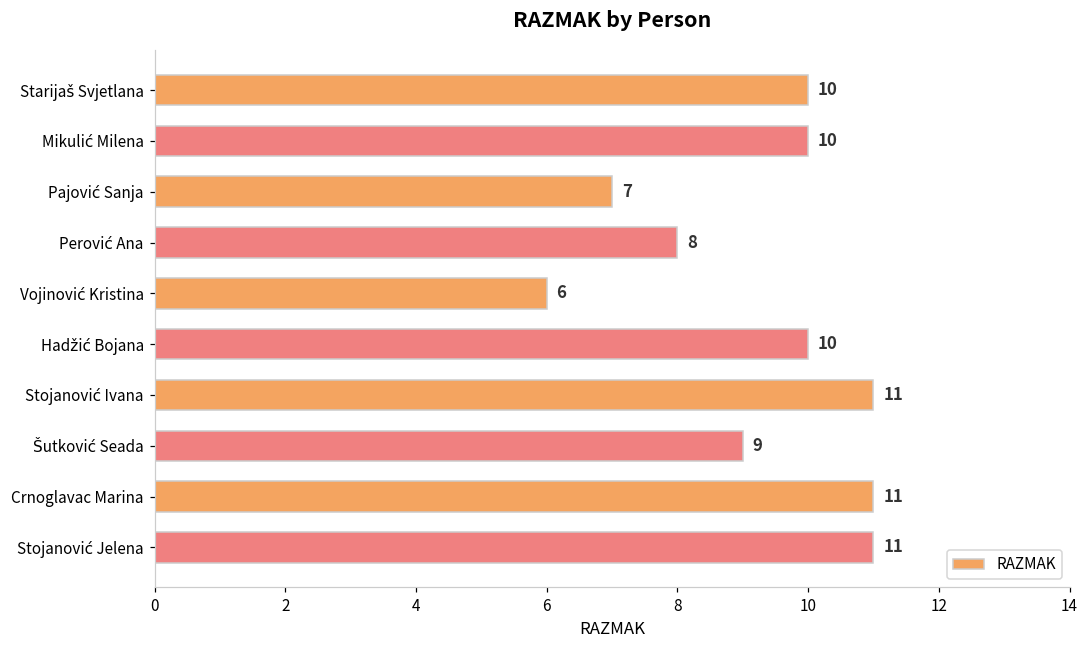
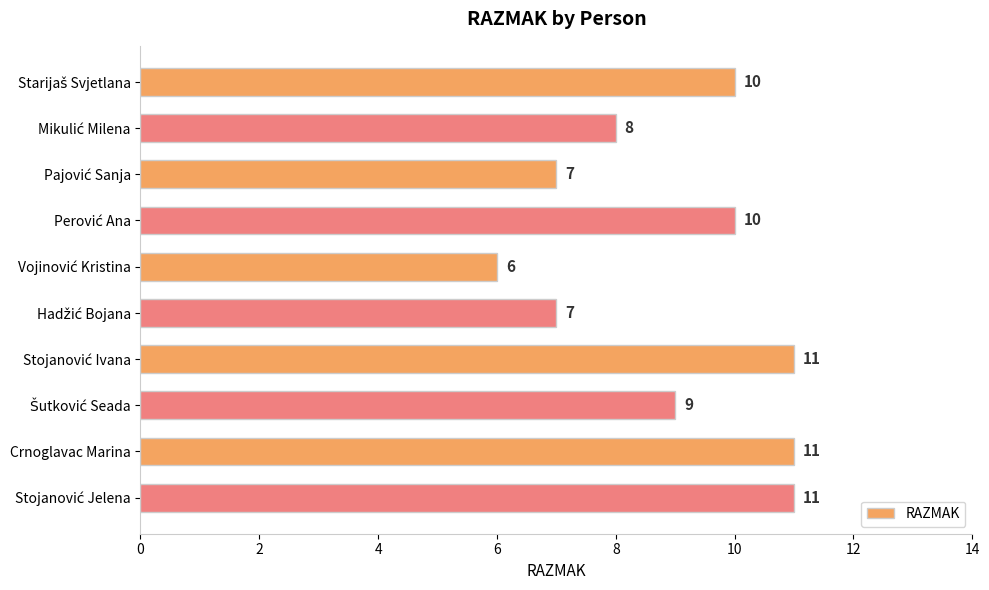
Mikulić Milena: 10 -> 8
Perović Ana: 8 -> 10
Hadžić Bojana: 10 -> 7
